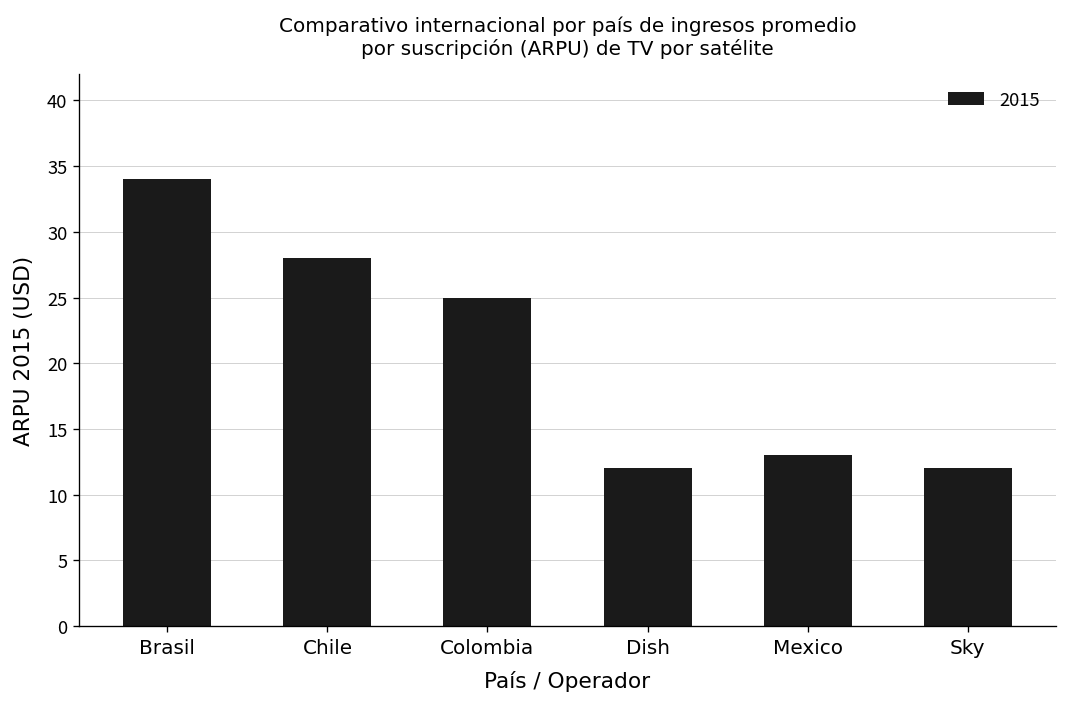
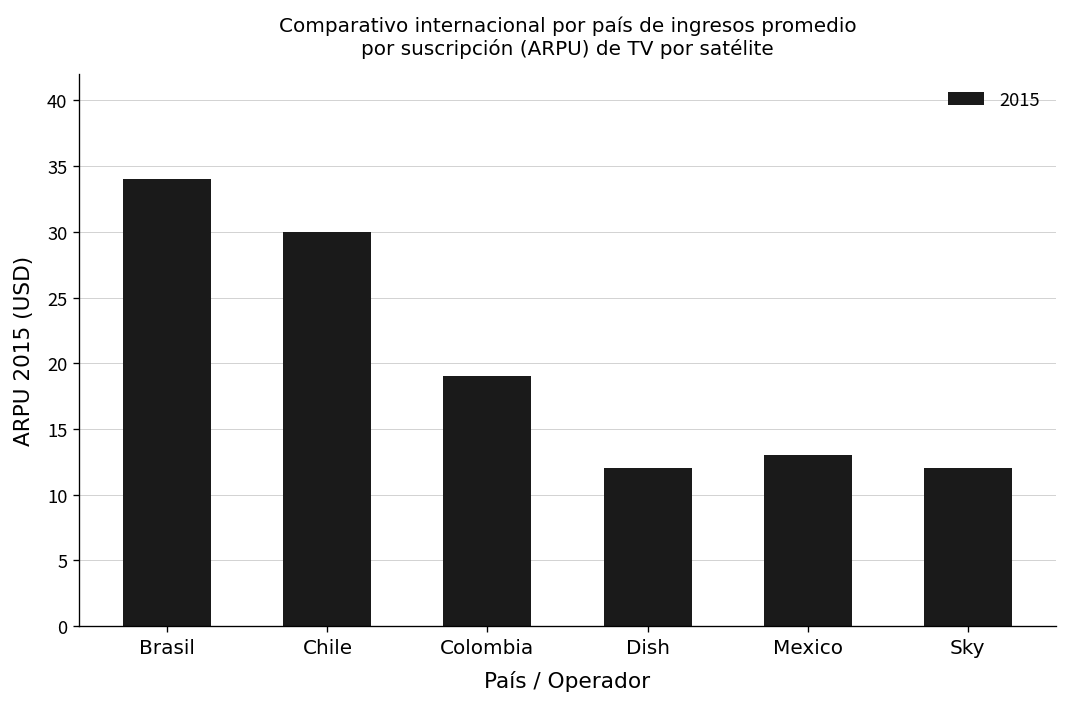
Chile: 28 -> 30
Colombia: 25 -> 19
